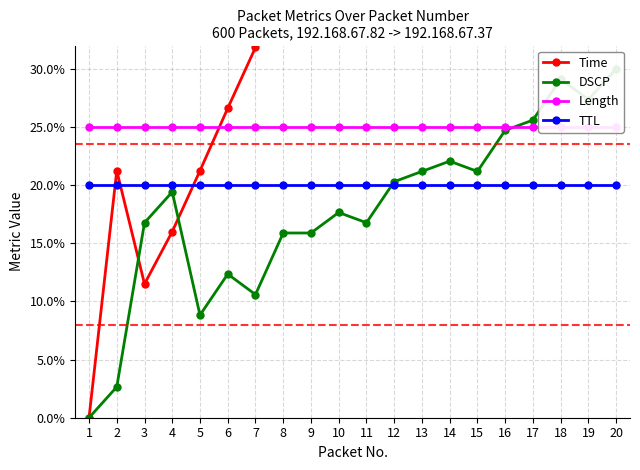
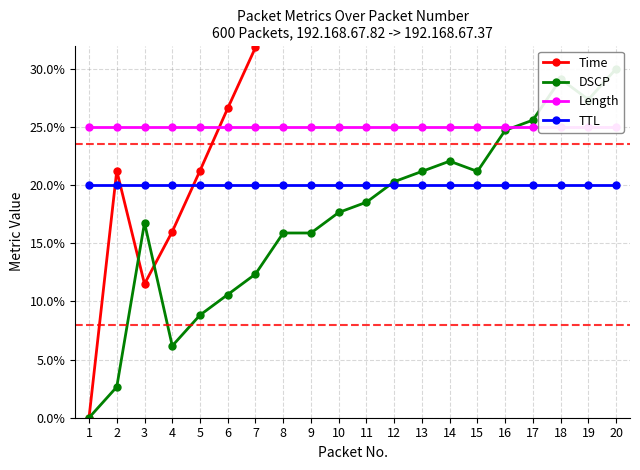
DSCP, 4: 19.4% -> 6.2%
DSCP, 6: 12.4% -> 10.6%
DSCP, 7: 10.6% -> 12.4%
DSCP, 11: 16.8% -> 18.5%
